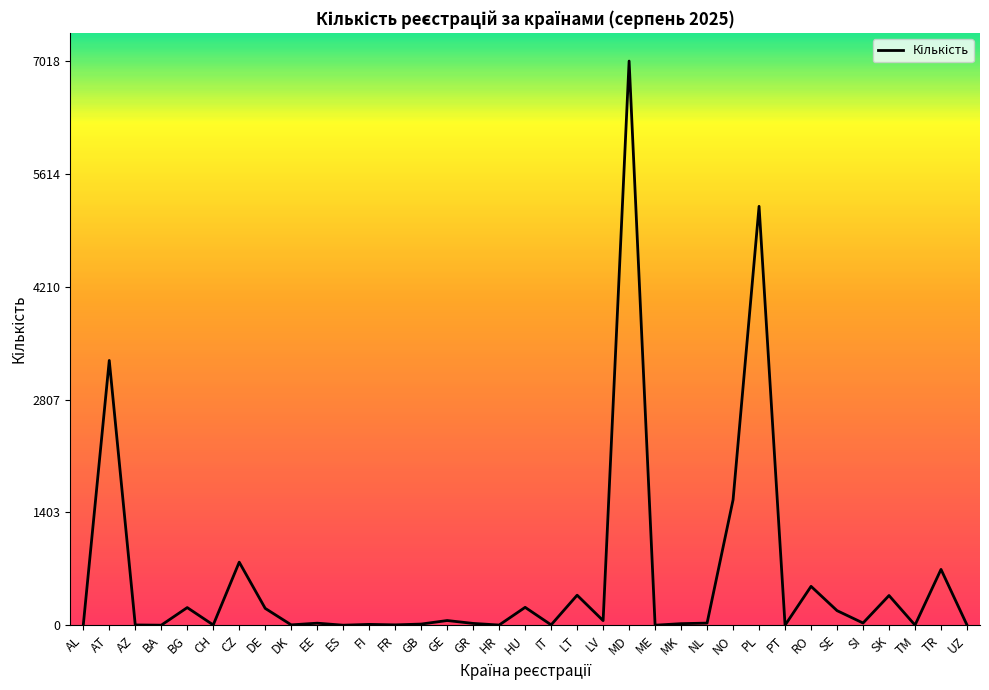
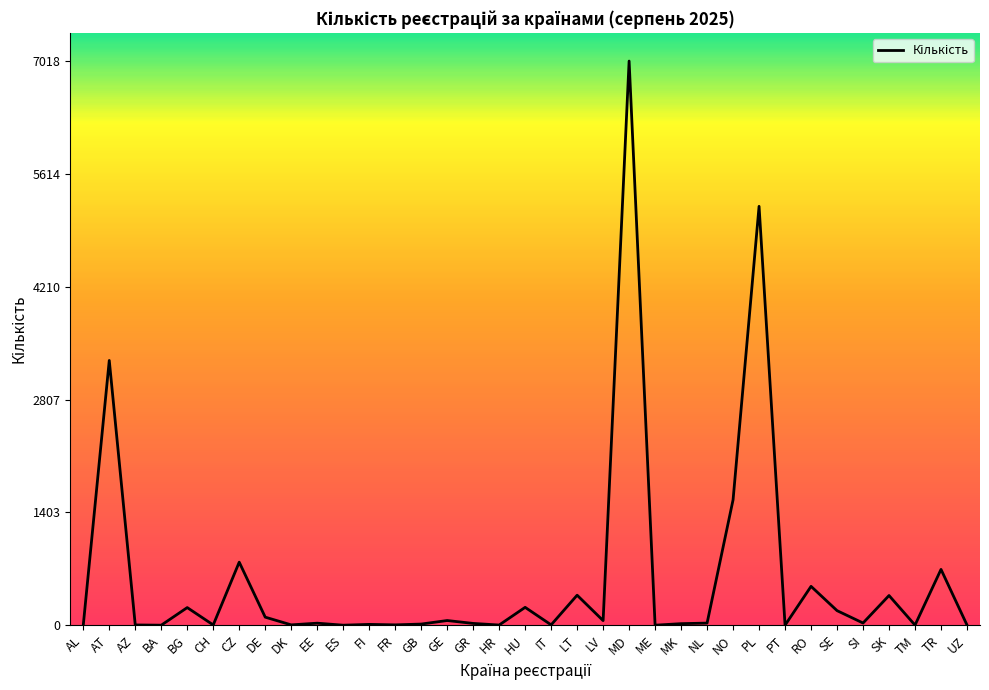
DE: 200 -> 100
